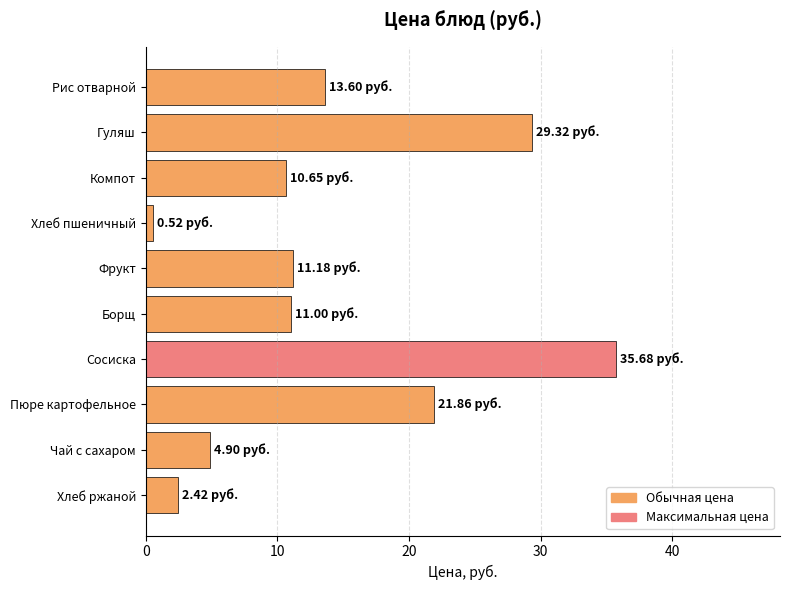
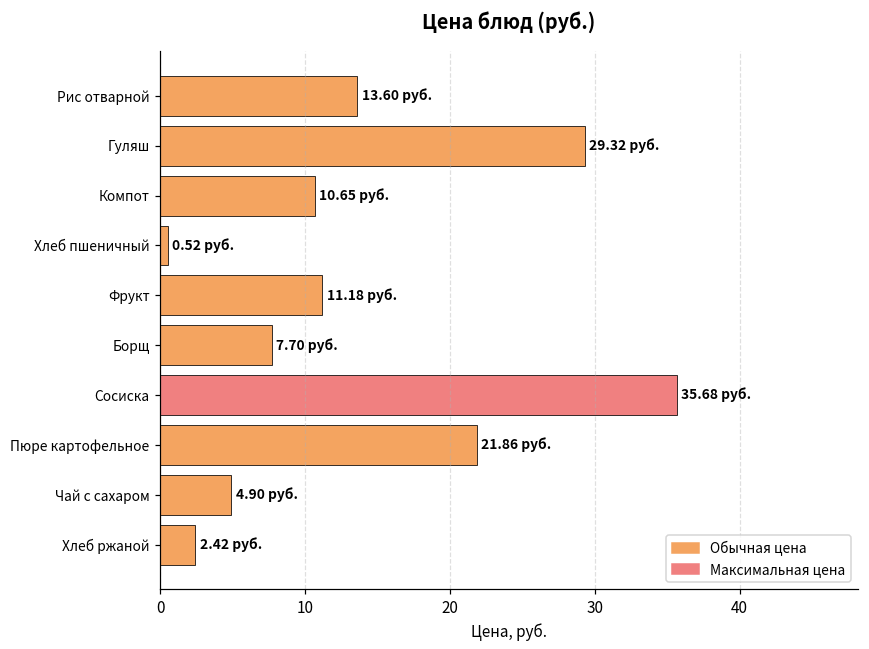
Борщ: 11.00 -> 7.70
